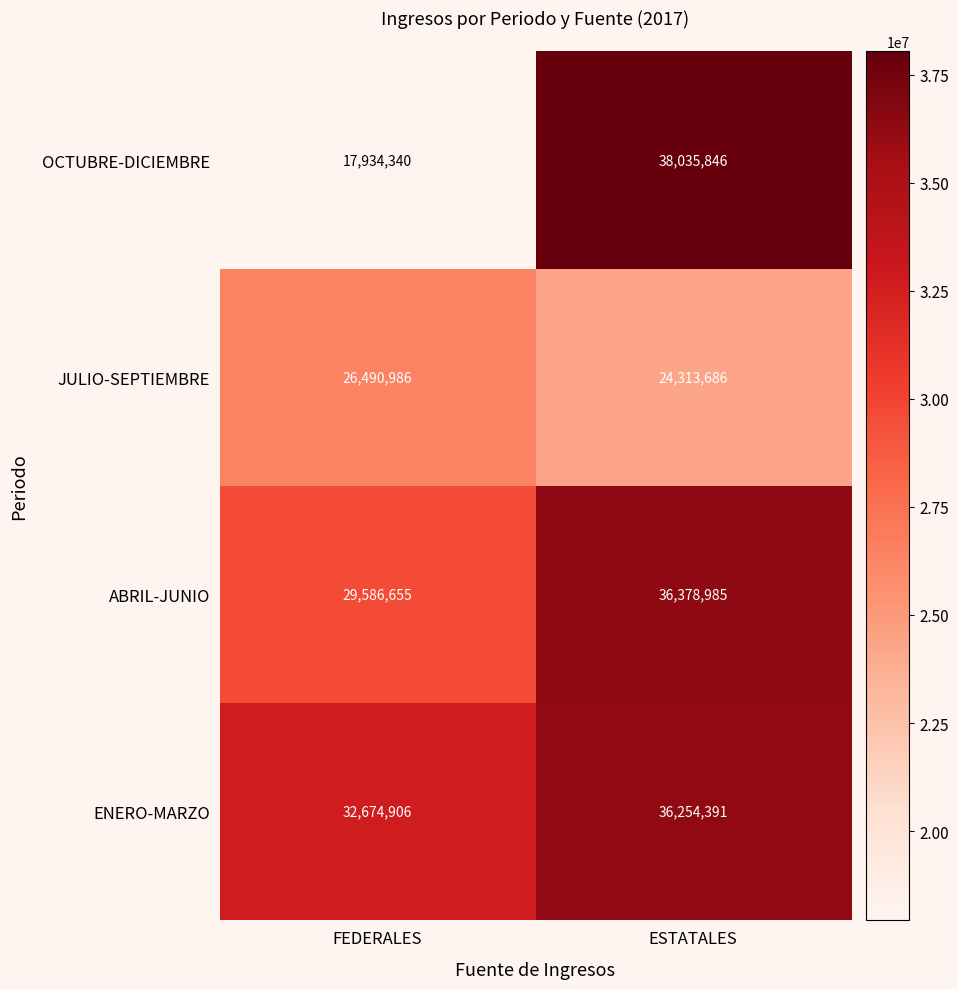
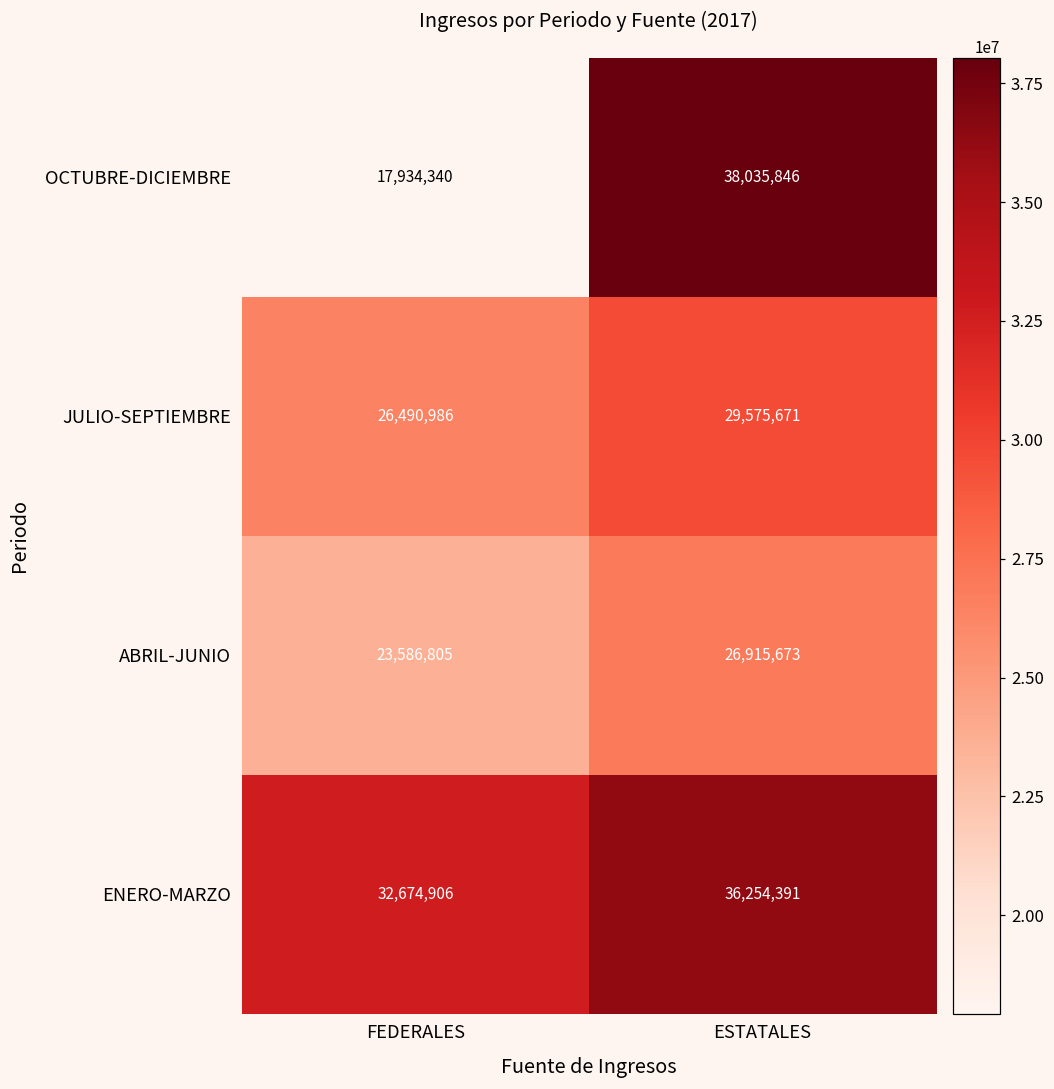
JULIO-SEPTIEMBRE, ESTATALES: 24,313,686 -> 29,575,671
ABRIL-JUNIO, FEDERALES: 29,586,655 -> 23,586,805
ABRIL-JUNIO, ESTATALES: 36,378,985 -> 26,915,673
